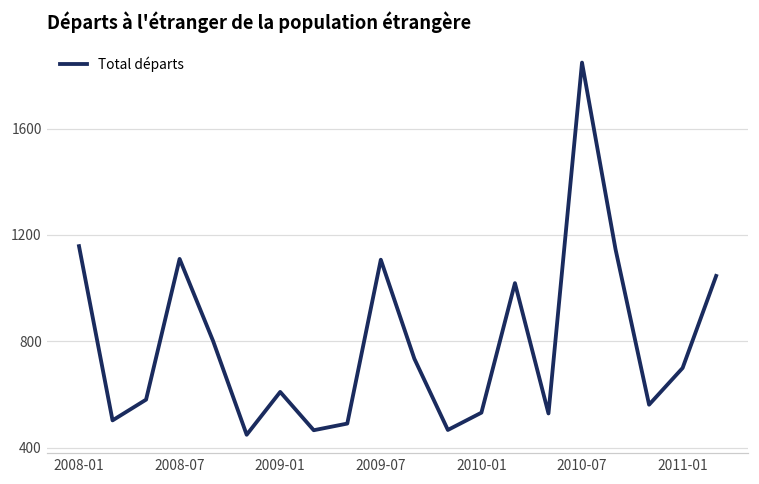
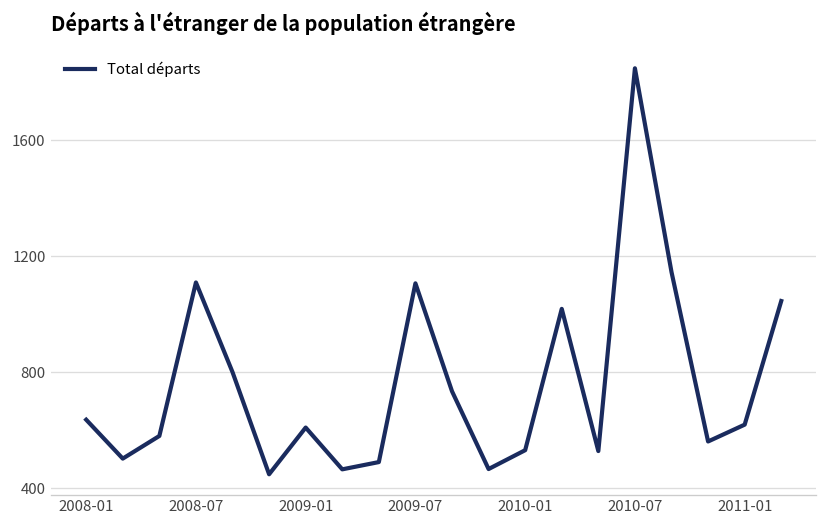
2008-01: 1160 -> 640
2011-01: 700 -> 620
